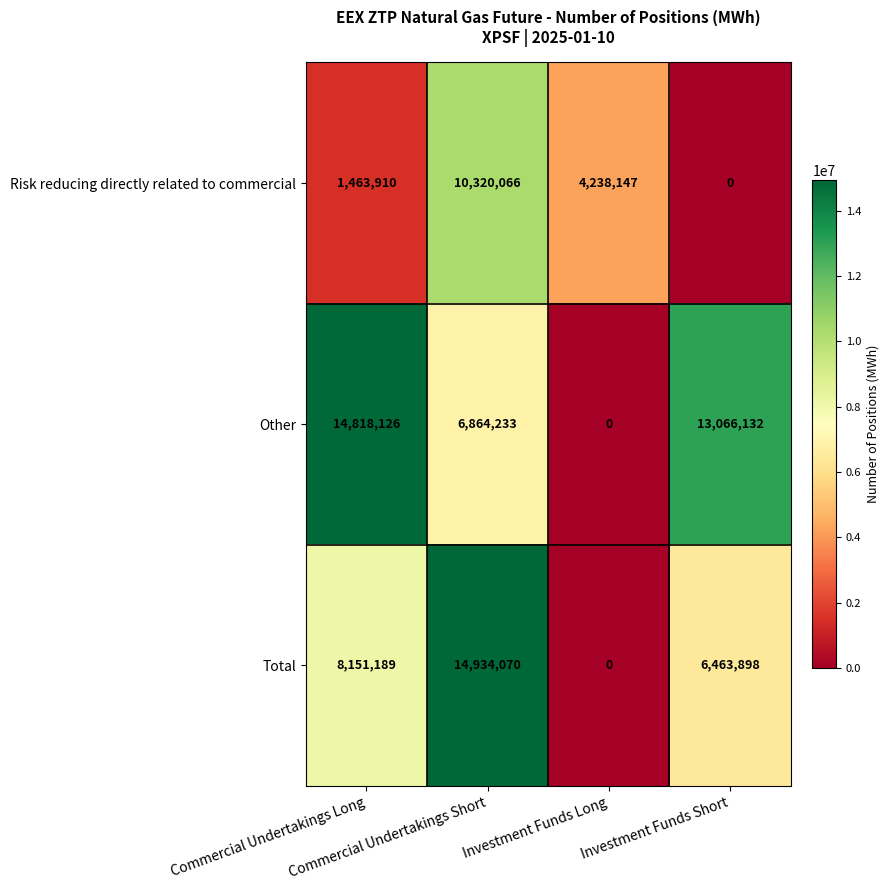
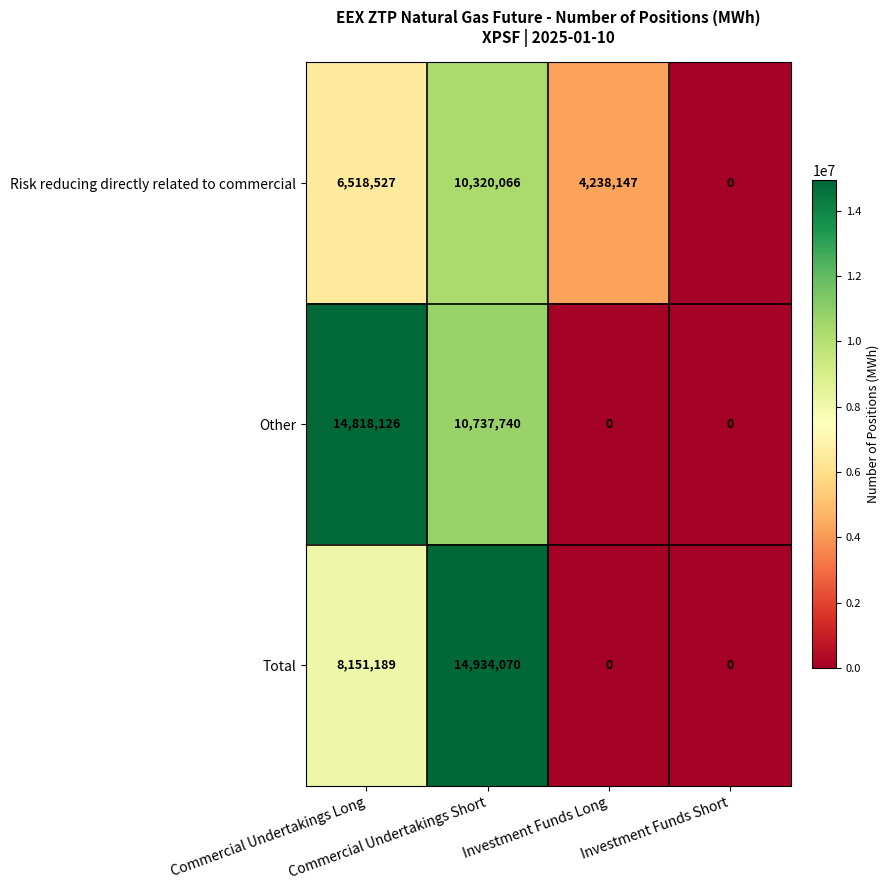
Risk reducing directly related to commercial, Commercial Undertakings Long: 1,463,910 -> 6,518,527
Other, Commercial Undertakings Short: 6,864,233 -> 10,737,740
Other, Investment Funds Short: 13,066,132 -> 0
Total, Investment Funds Short: 6,463,898 -> 0
